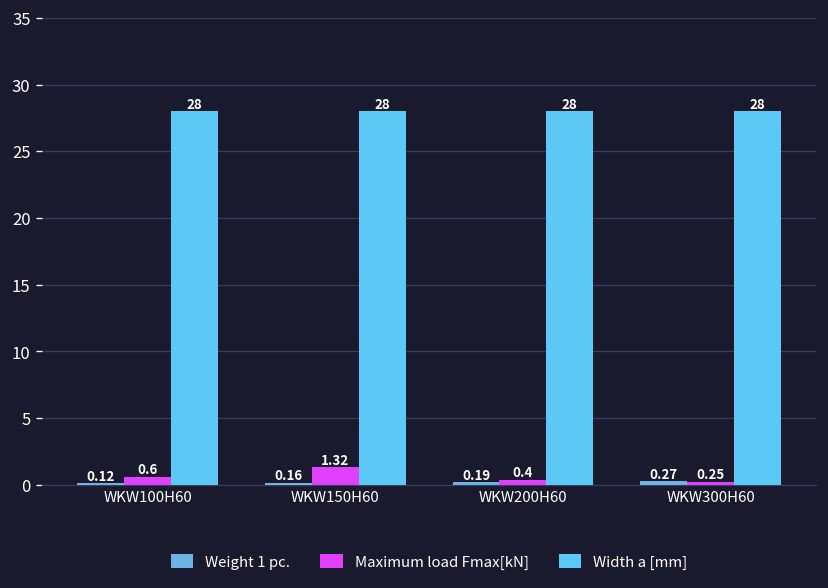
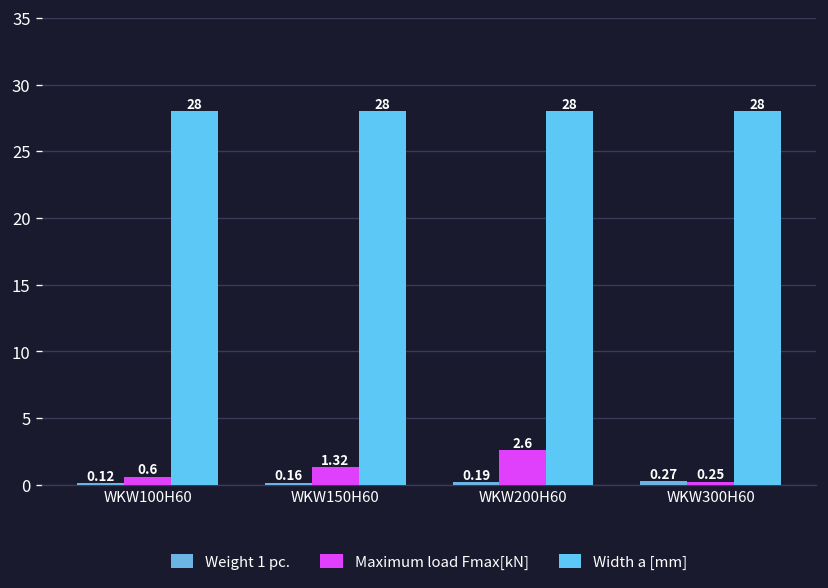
Maximum load Fmax[kN], WKW200H60: 0.4 -> 2.6
